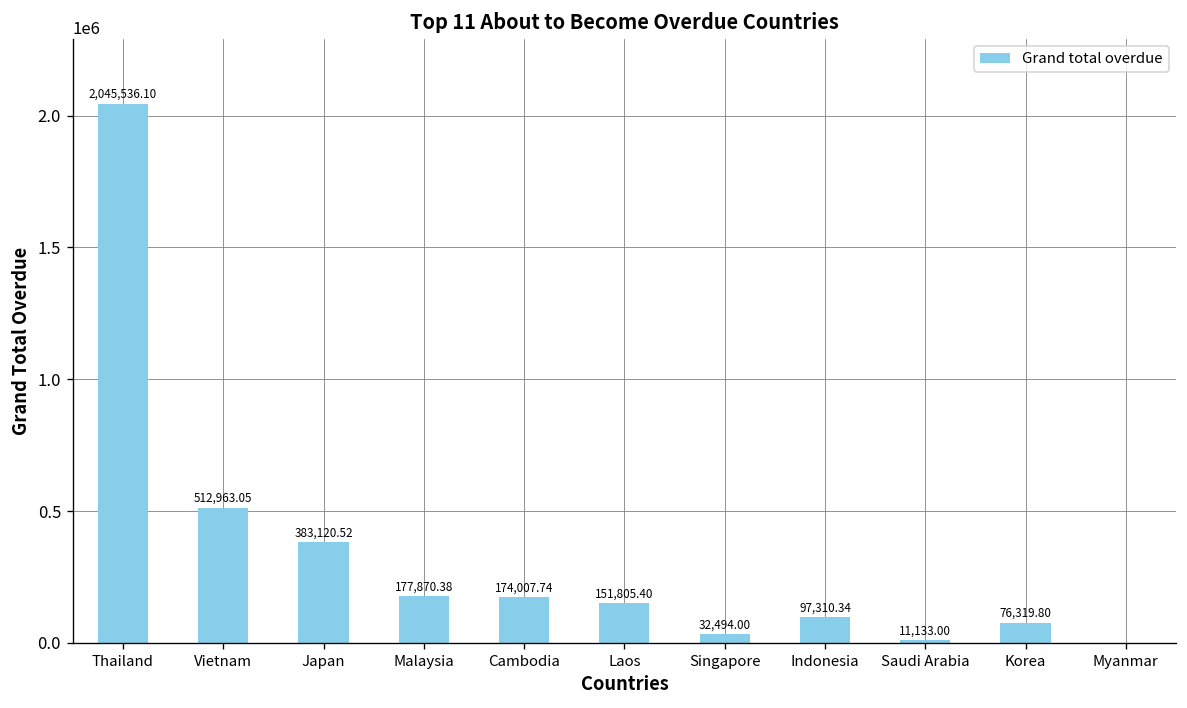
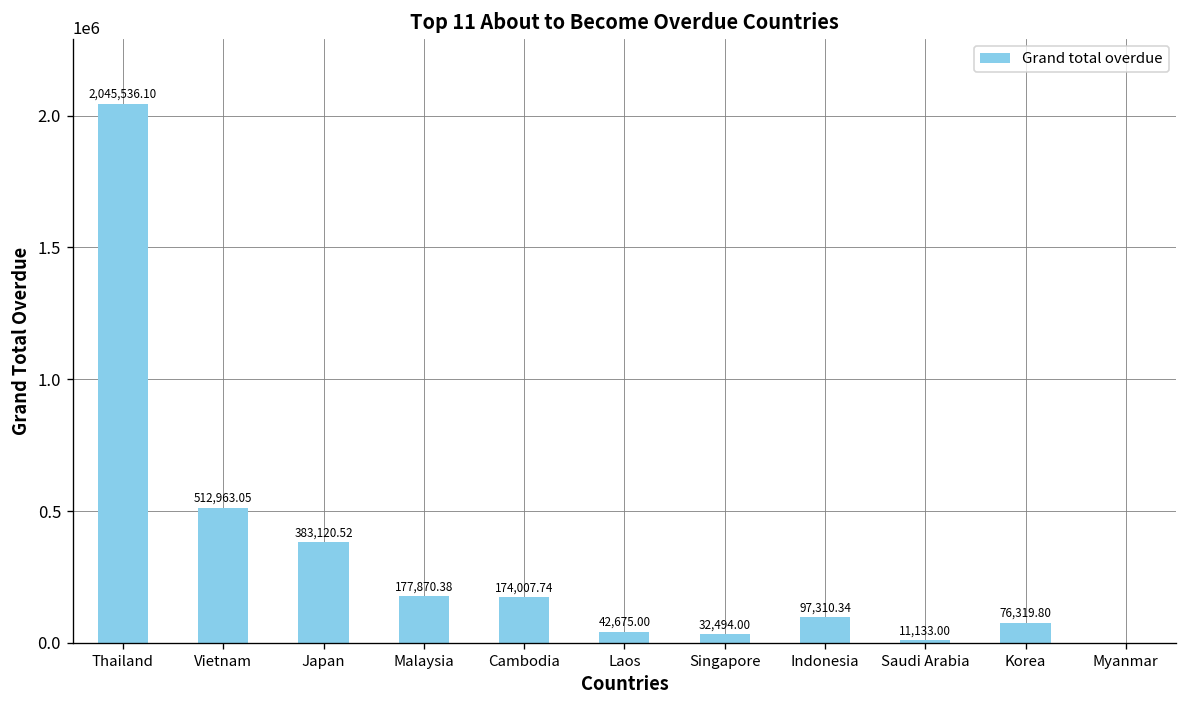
Laos: 151,805.40 -> 42,675.00
